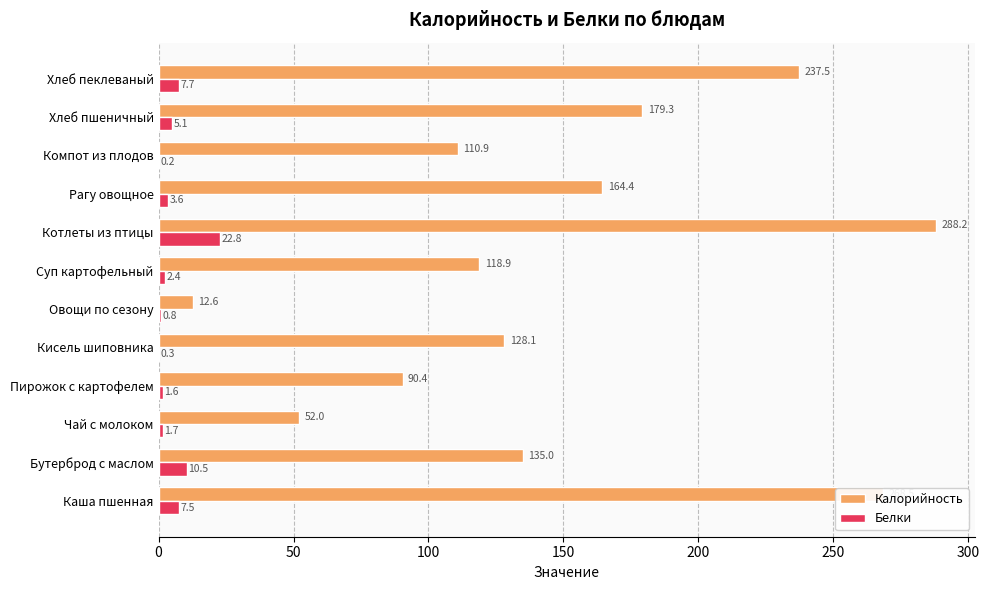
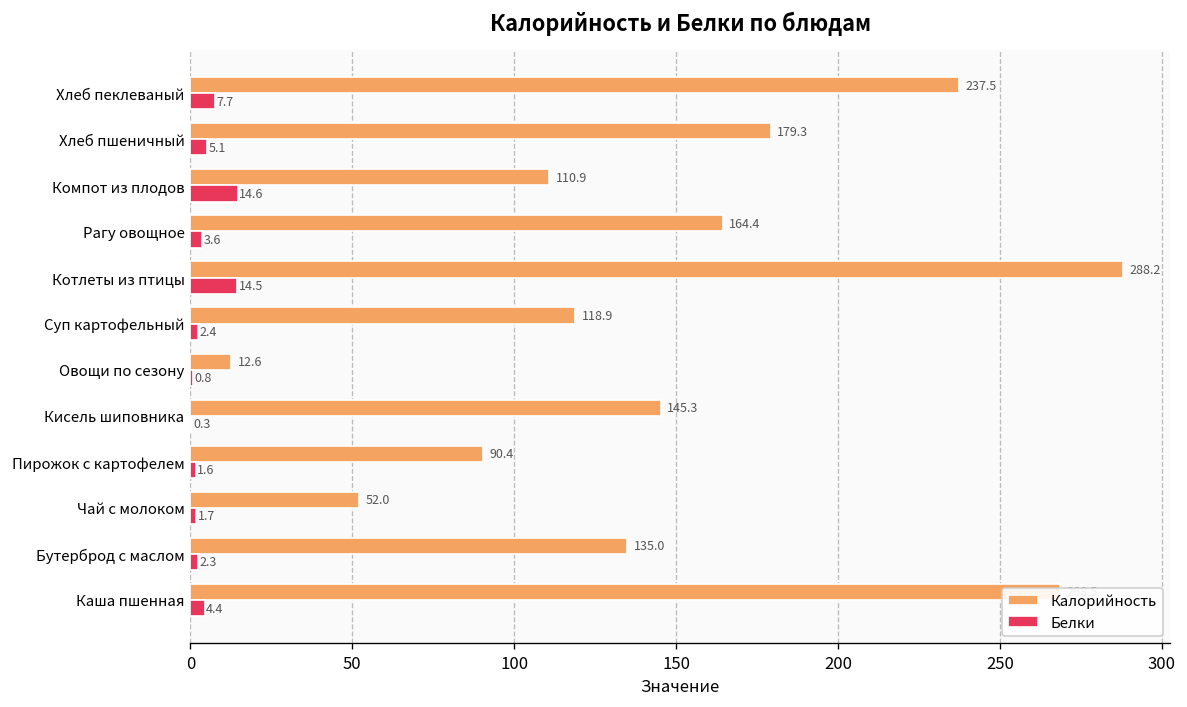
Белки, Компот из плодов: 0.2 -> 14.6
Белки, Котлеты из птицы: 22.8 -> 14.5
Калорийность, Кисель шиповника: 128.1 -> 145.3
Белки, Бутерброд с маслом: 10.5 -> 2.3
Белки, Каша пшенная: 7.5 -> 4.4
